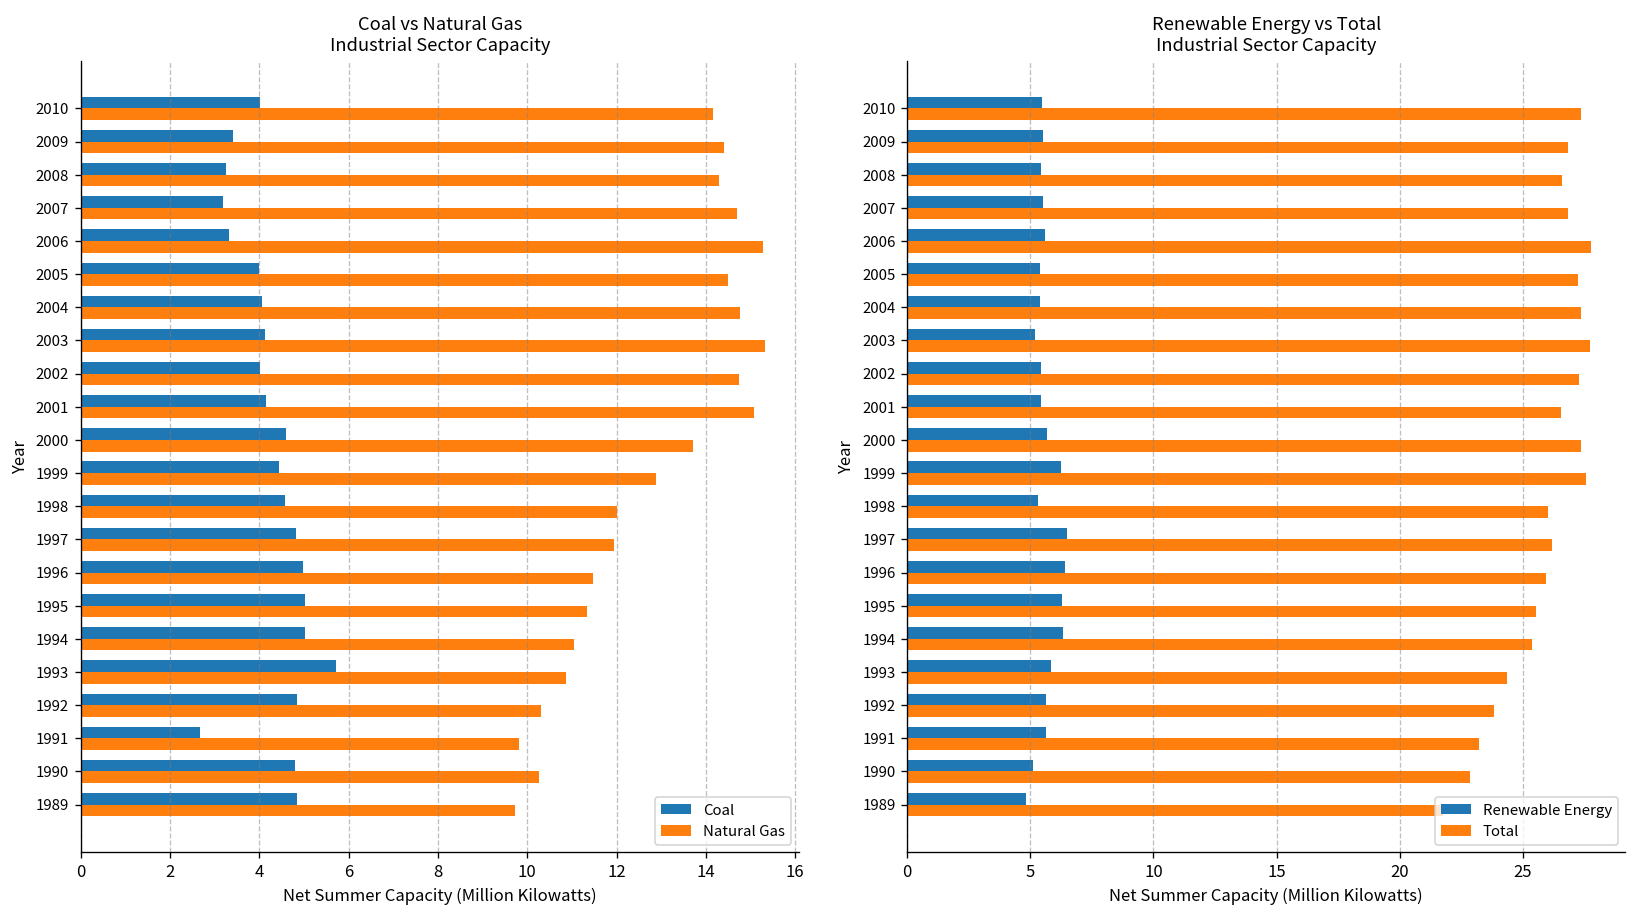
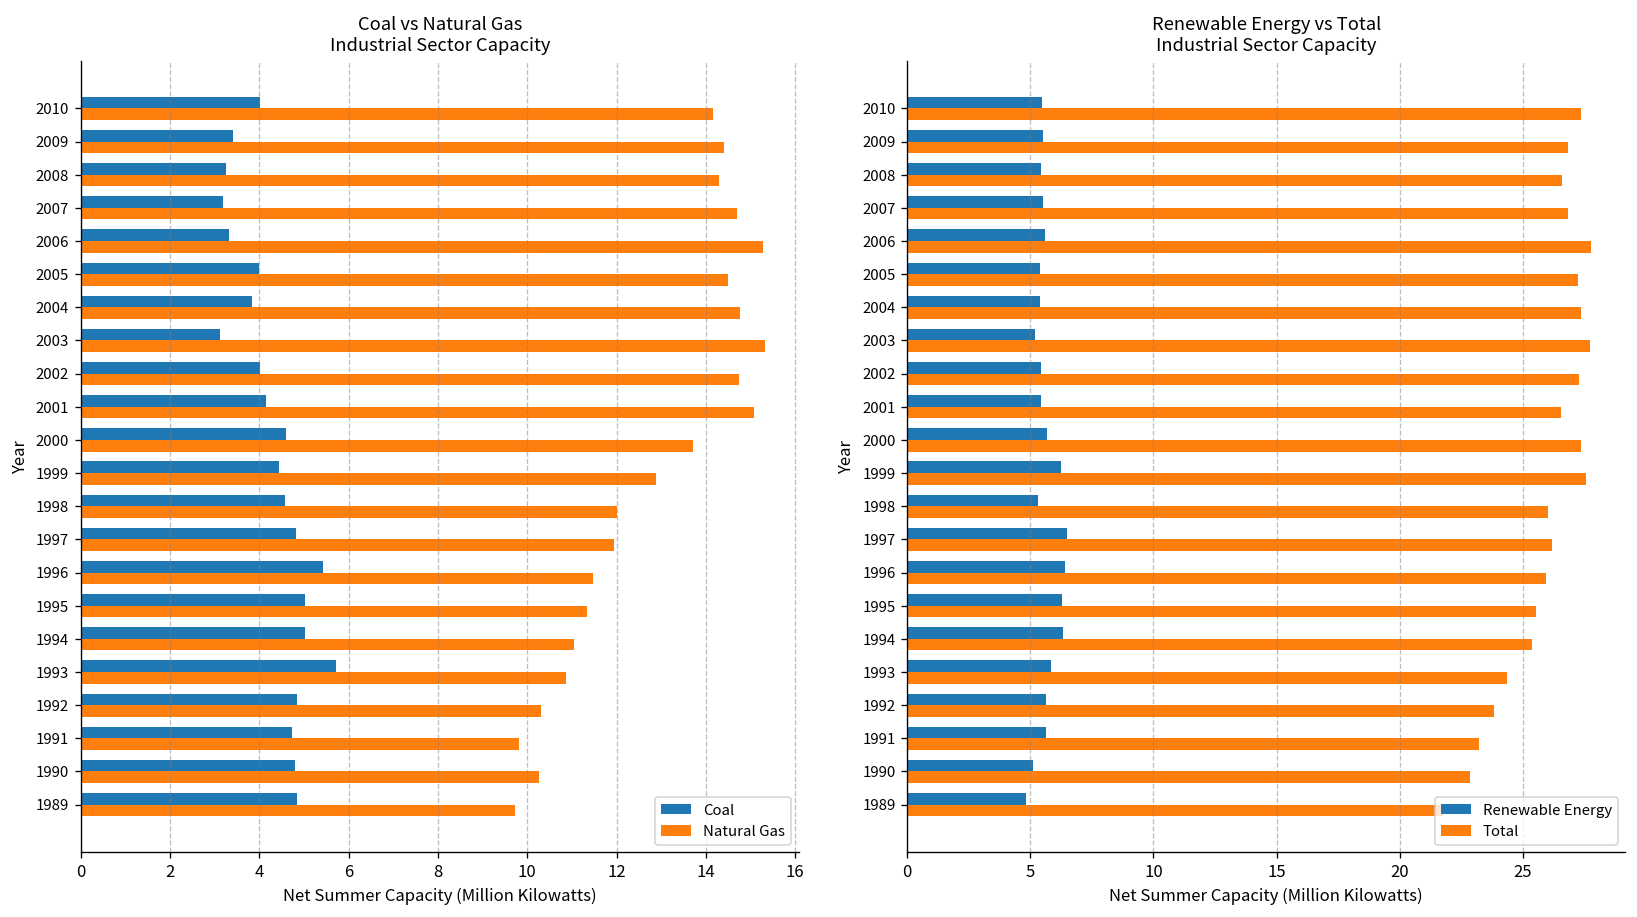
Coal vs Natural Gas Industrial Sector Capacity, Coal, 2004: 4.1 -> 3.8
Coal vs Natural Gas Industrial Sector Capacity, Coal, 2003: 4.1 -> 3.1
Coal vs Natural Gas Industrial Sector Capacity, Coal, 1996: 5.0 -> 5.4
Coal vs Natural Gas Industrial Sector Capacity, Coal, 1991: 2.7 -> 4.7
